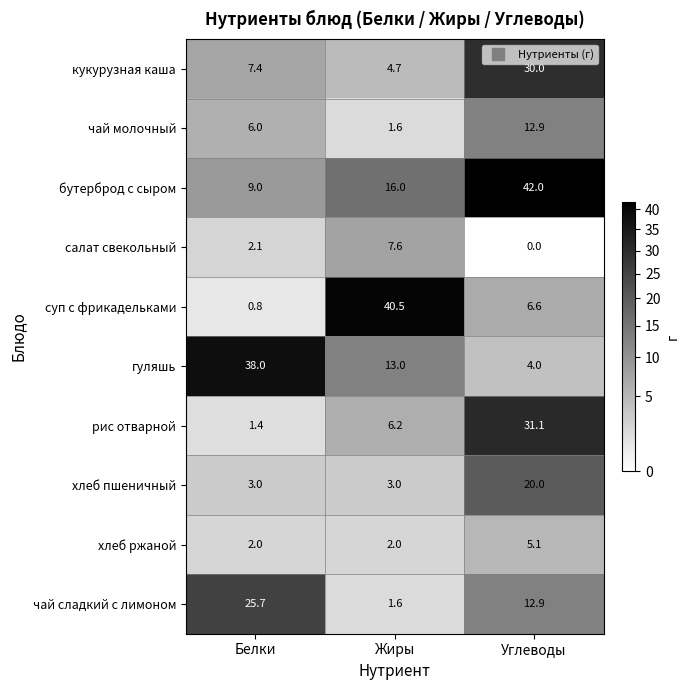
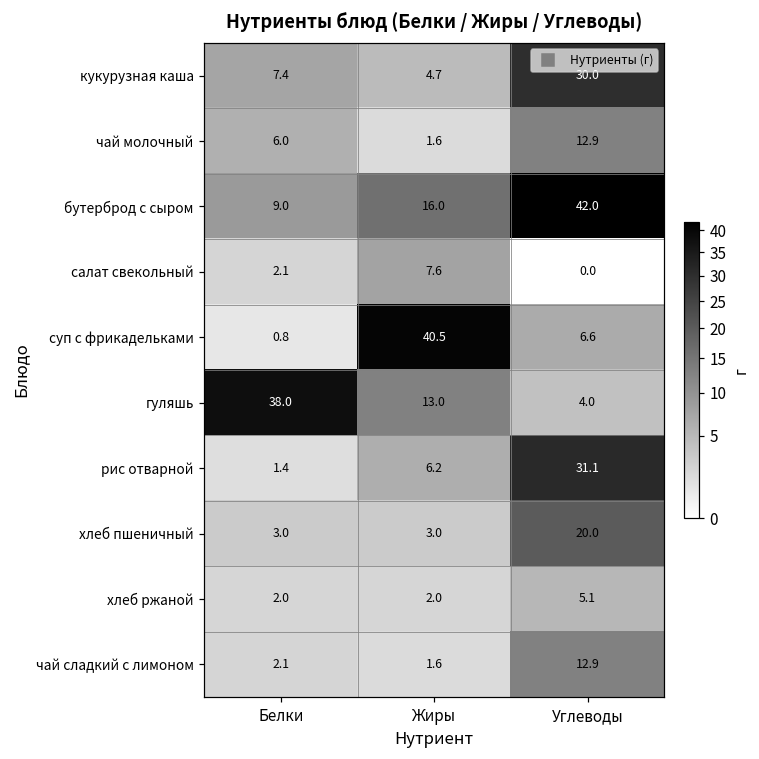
чай сладкий с лимоном, Белки: 25.7 -> 2.1
